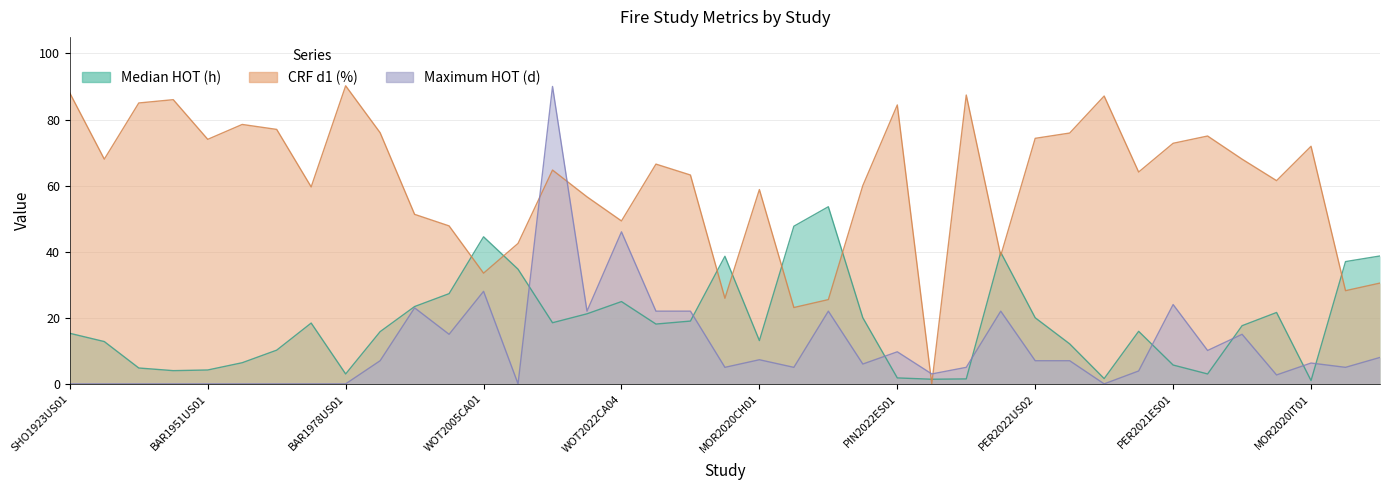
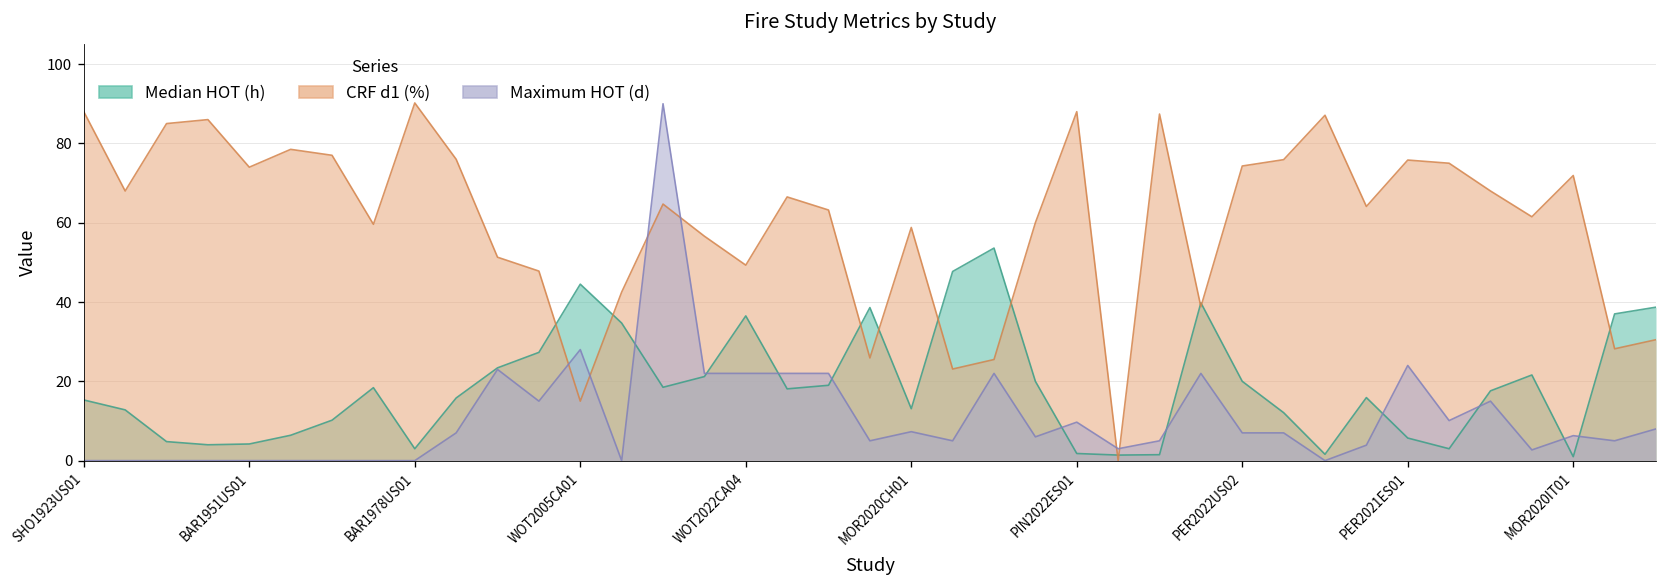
CRF d1 (%), WOT2005CA01: 34 -> 15
Median HOT (h), WOT2022CA04: 25 -> 37
Maximum HOT (d), WOT2022CA04: 46 -> 22
CRF d1 (%), PIN2022ES01: 84 -> 88
CRF d1 (%), PER2021ES01: 73 -> 76
